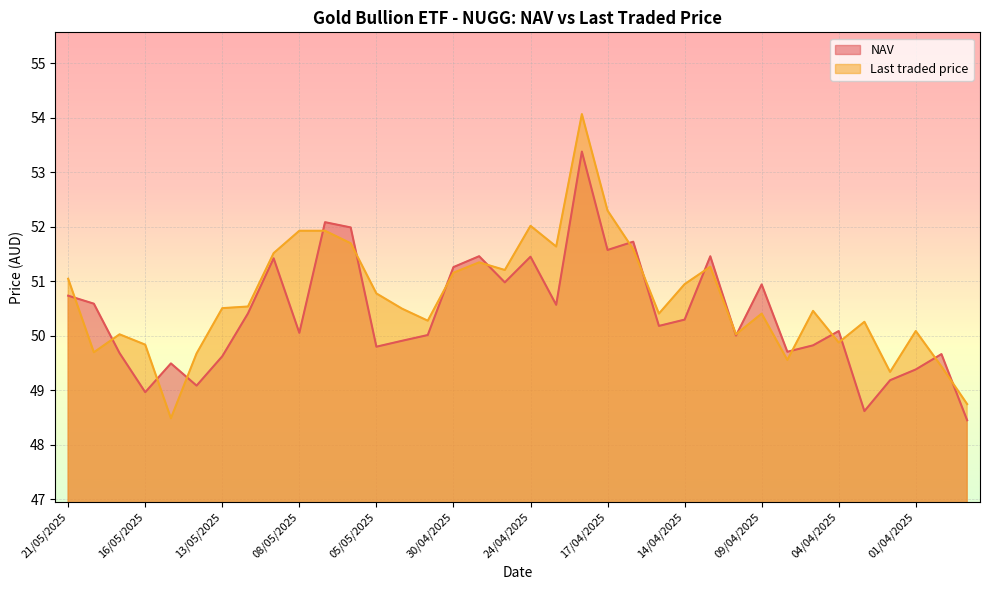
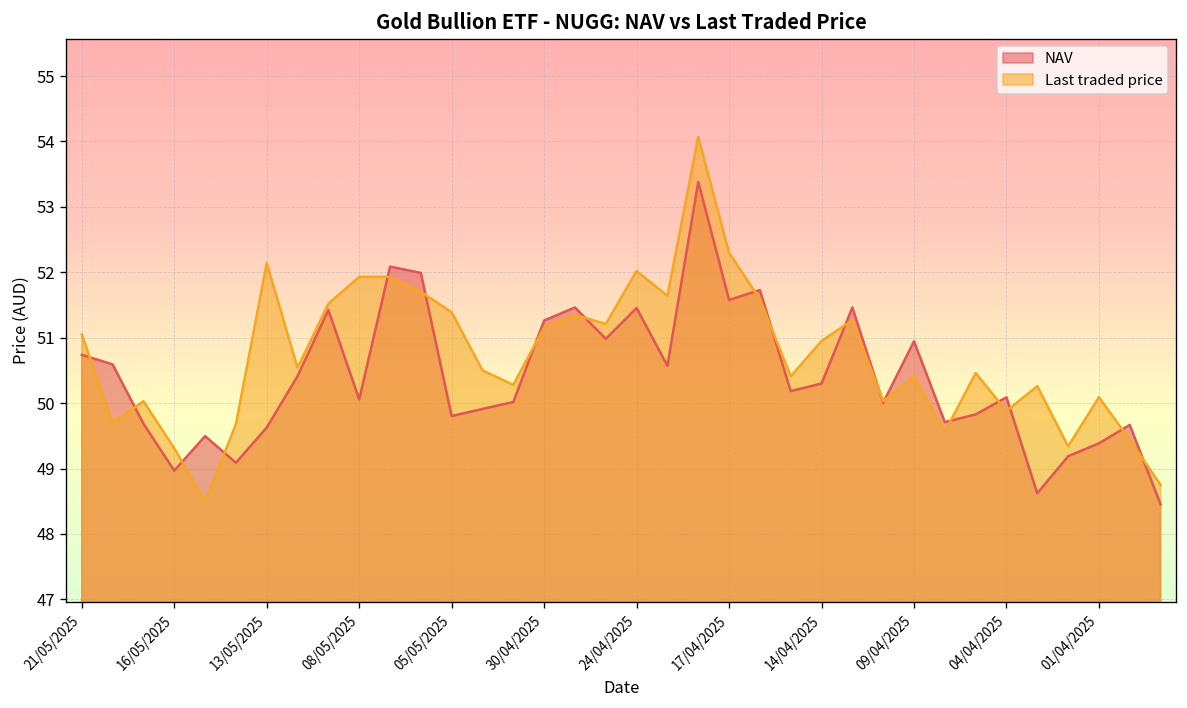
Last traded price, 16/05/2025: 49.8 -> 49.3
Last traded price, 13/05/2025: 50.5 -> 52.1
Last traded price, 05/05/2025: 50.8 -> 51.4
